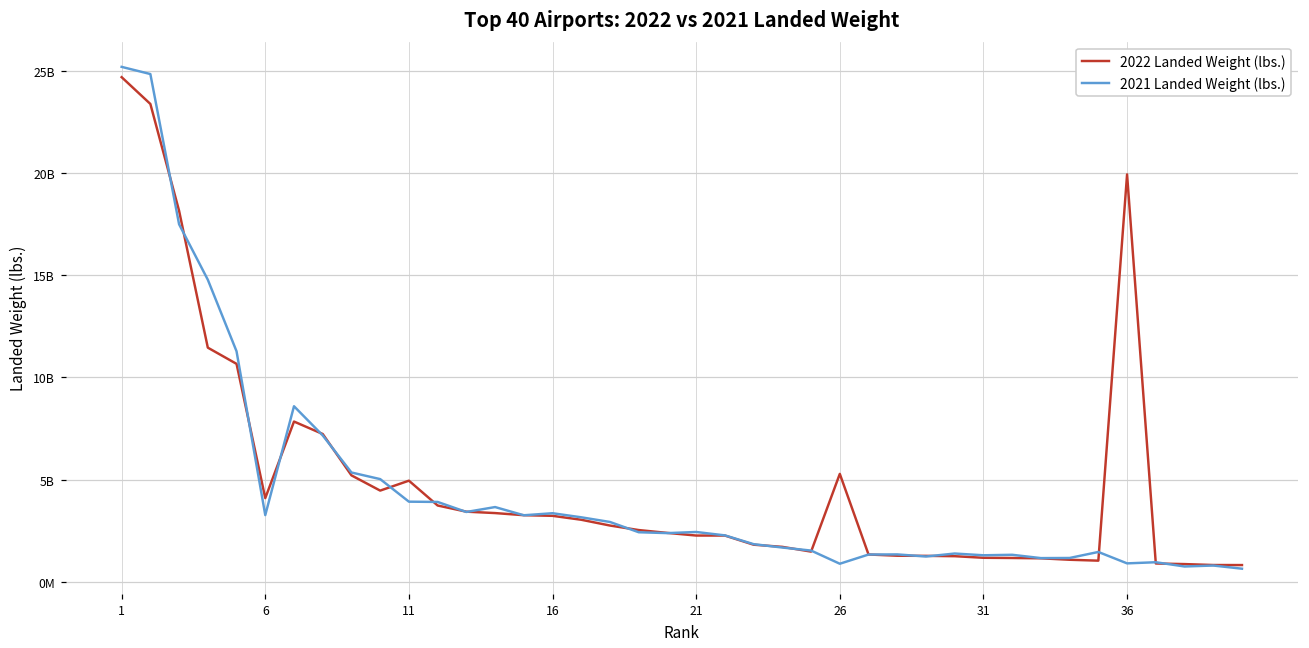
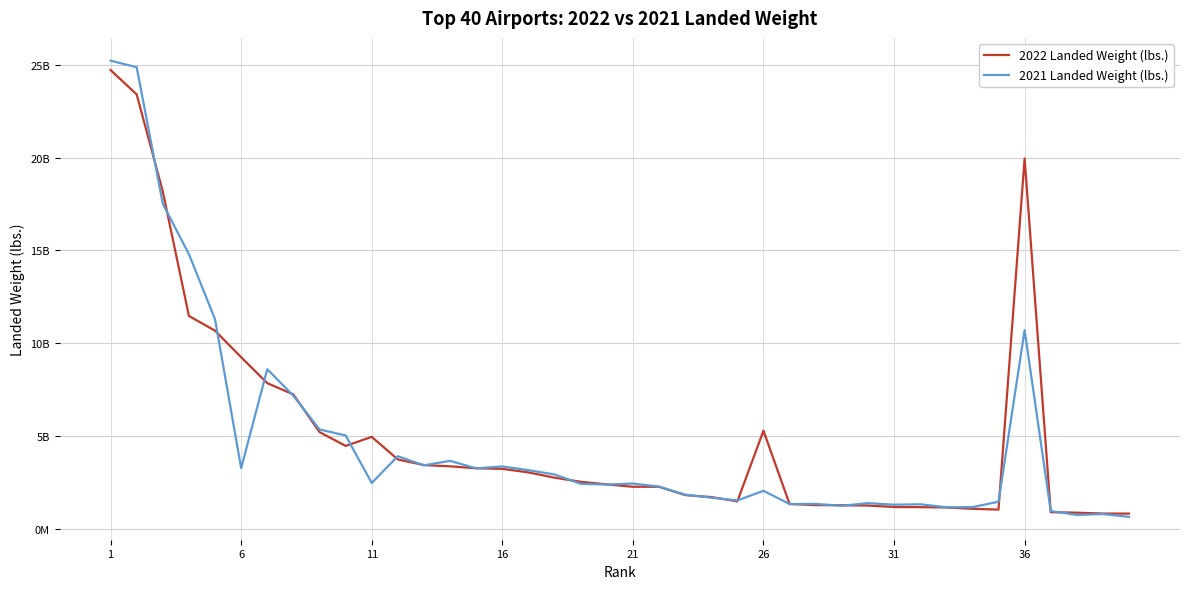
2022 Landed Weight (lbs.), 6: 4100000000 -> 9200000000
2021 Landed Weight (lbs.), 11: 3900000000 -> 2500000000
2021 Landed Weight (lbs.), 26: 900000000 -> 2000000000
2021 Landed Weight (lbs.), 36: 900000000 -> 10700000000
